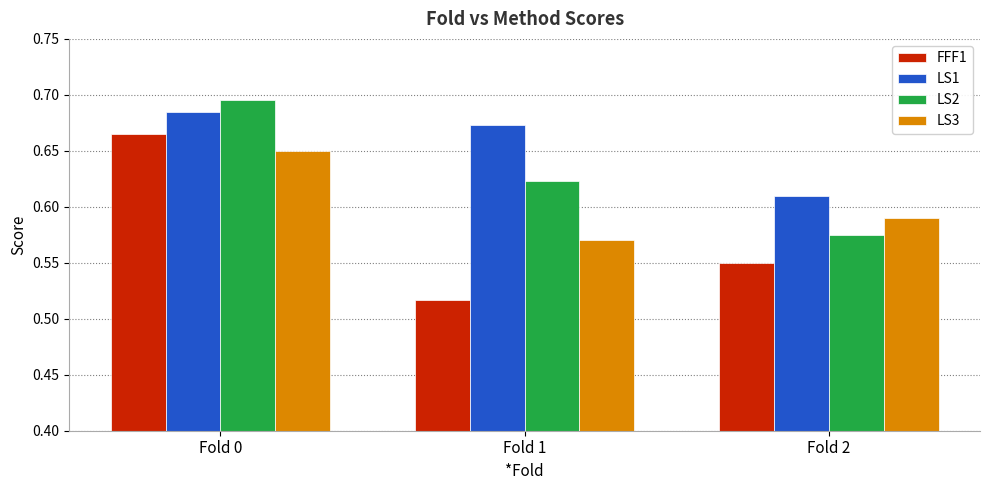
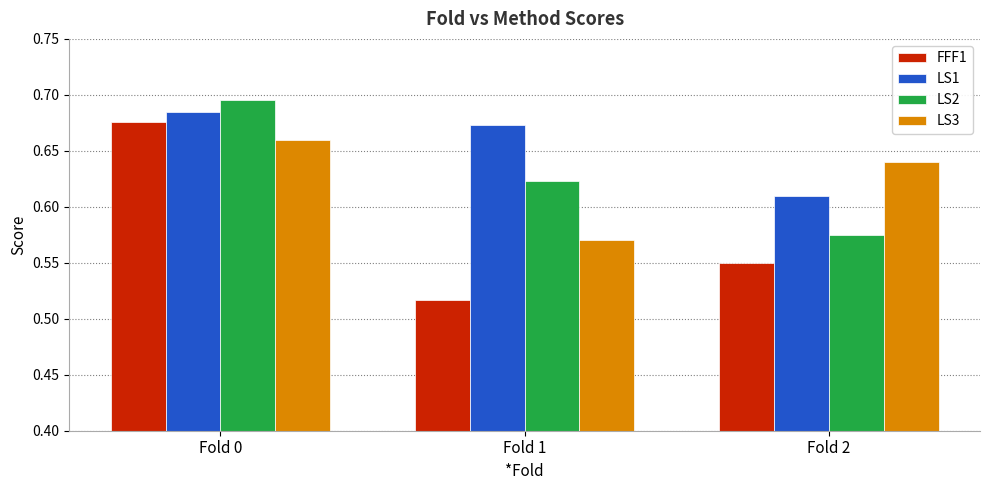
FFF1, Fold 0: 0.665 -> 0.676
LS3, Fold 0: 0.65 -> 0.66
LS3, Fold 2: 0.59 -> 0.64
